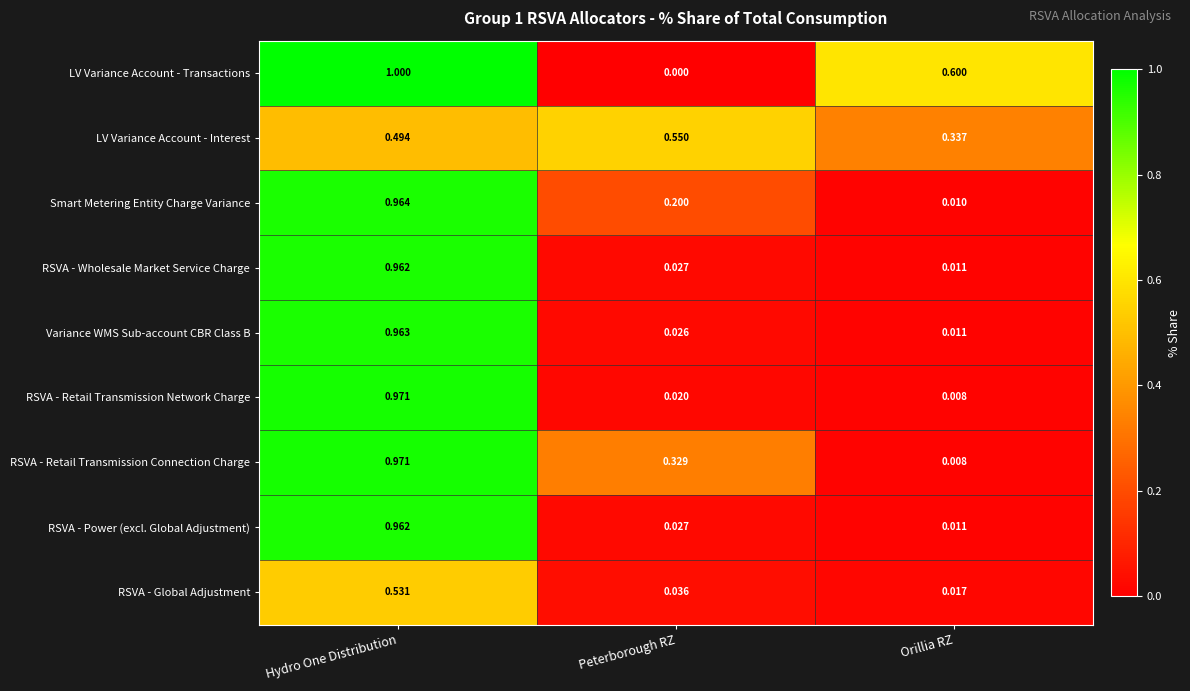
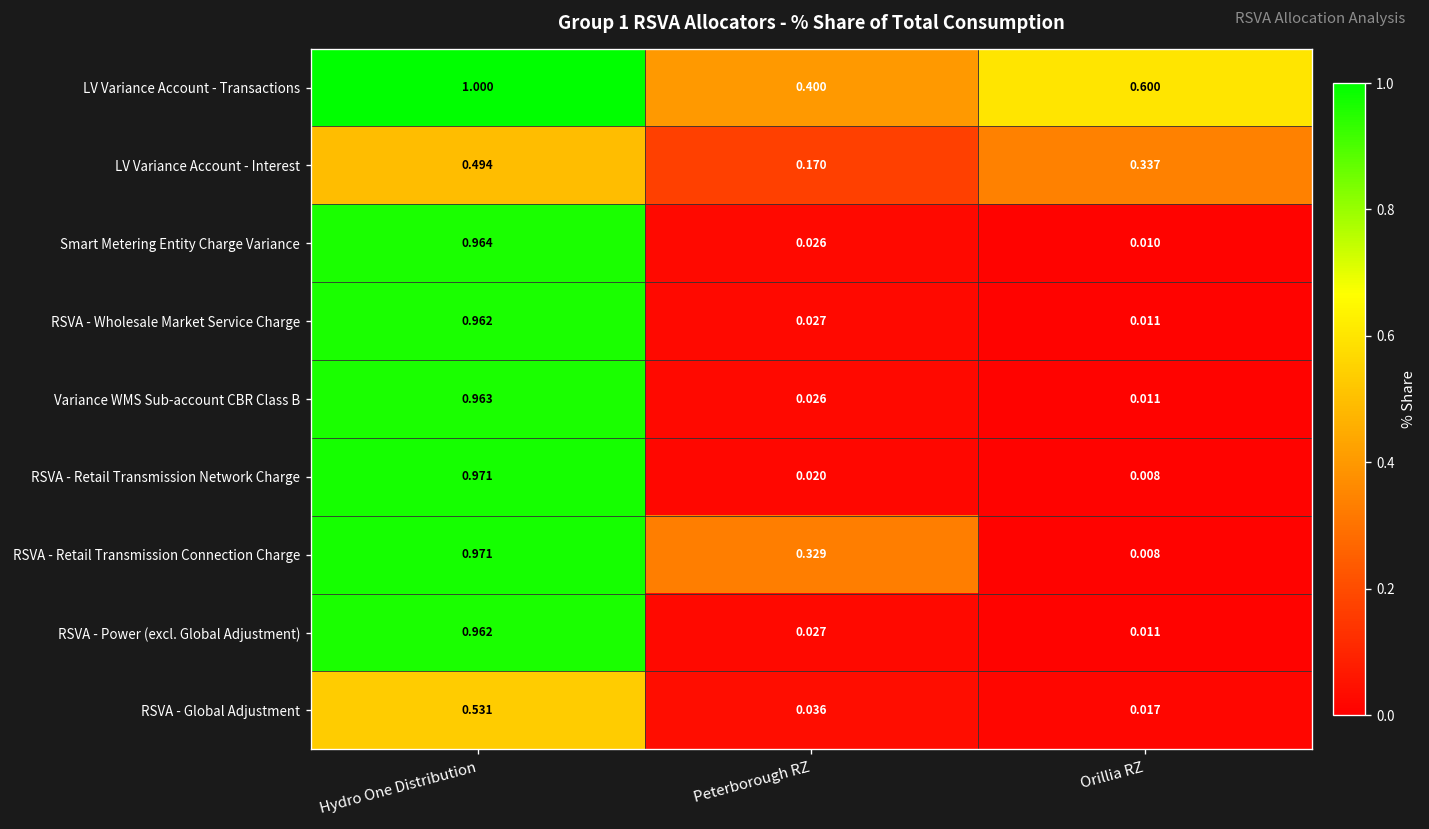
LV Variance Account - Transactions, Peterborough RZ: 0.000 -> 0.400
LV Variance Account - Interest, Peterborough RZ: 0.550 -> 0.170
Smart Metering Entity Charge Variance, Peterborough RZ: 0.200 -> 0.026
